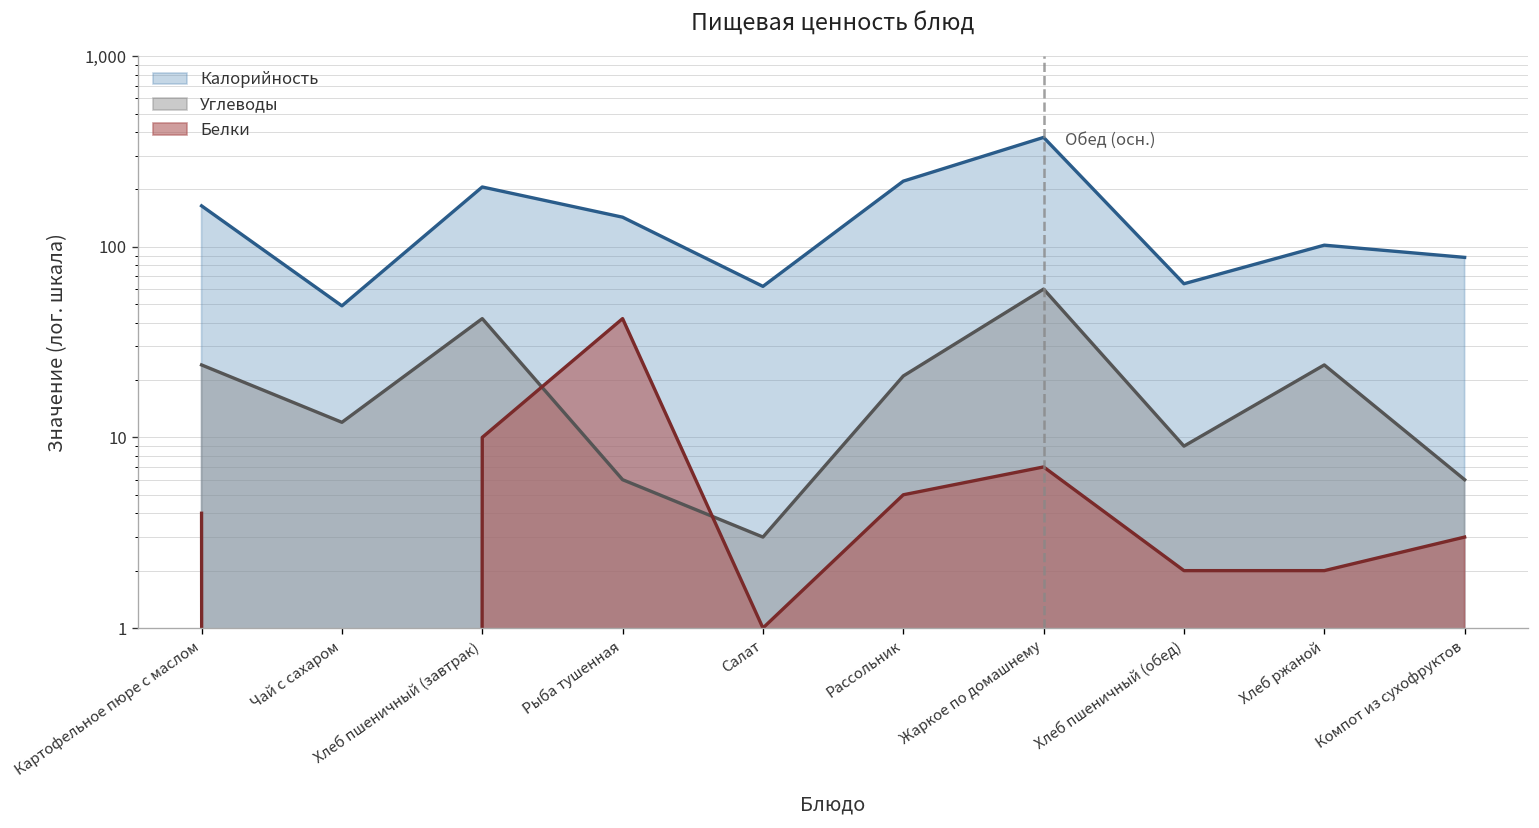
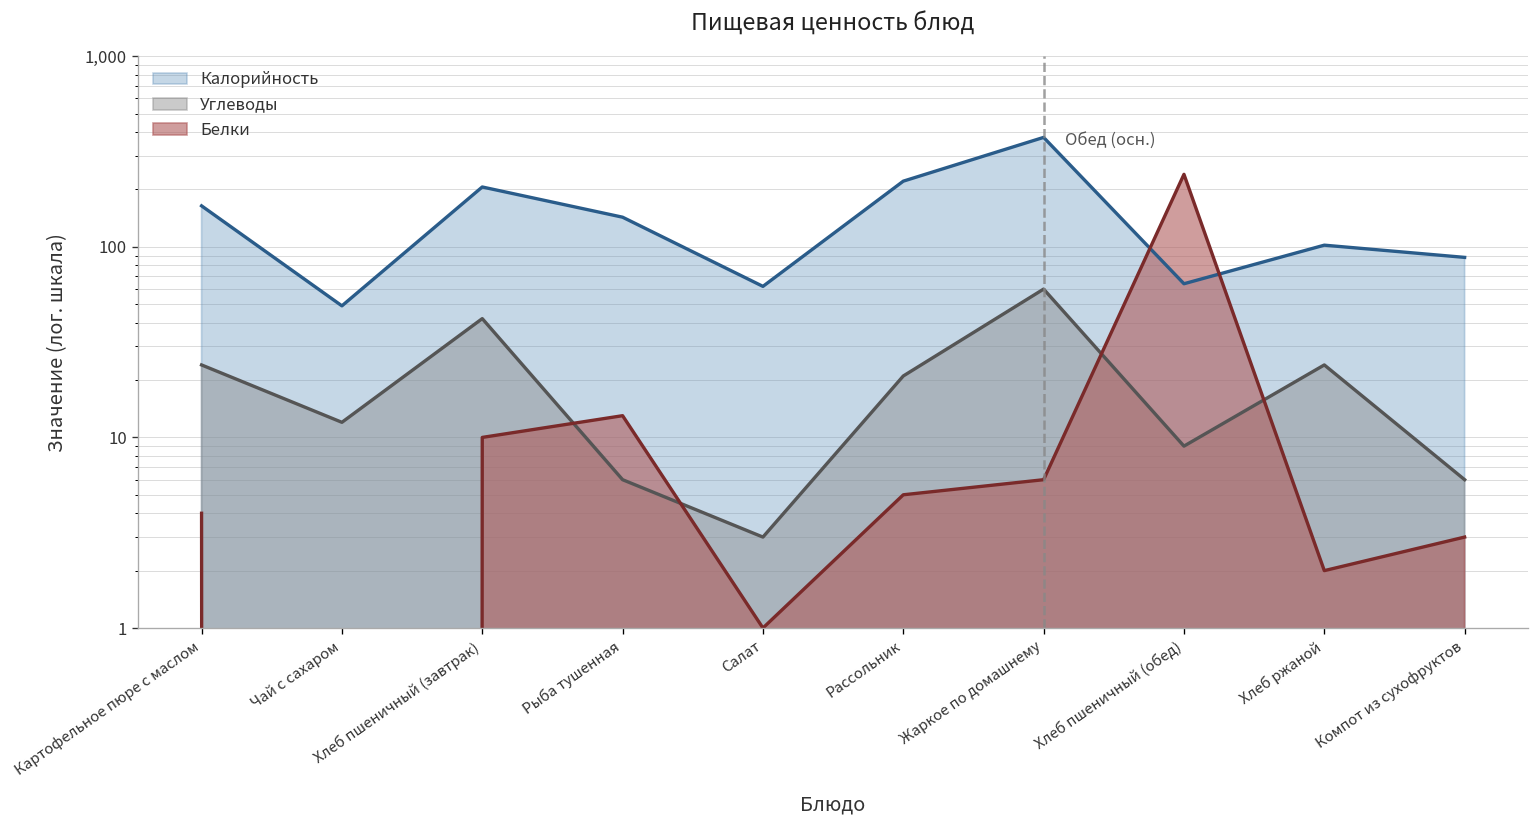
Белки, Рыба тушенная: 42 -> 13
Белки, Жаркое по домашнему: 7 -> 6
Белки, Хлеб пшеничный (обед): 2 -> 240
